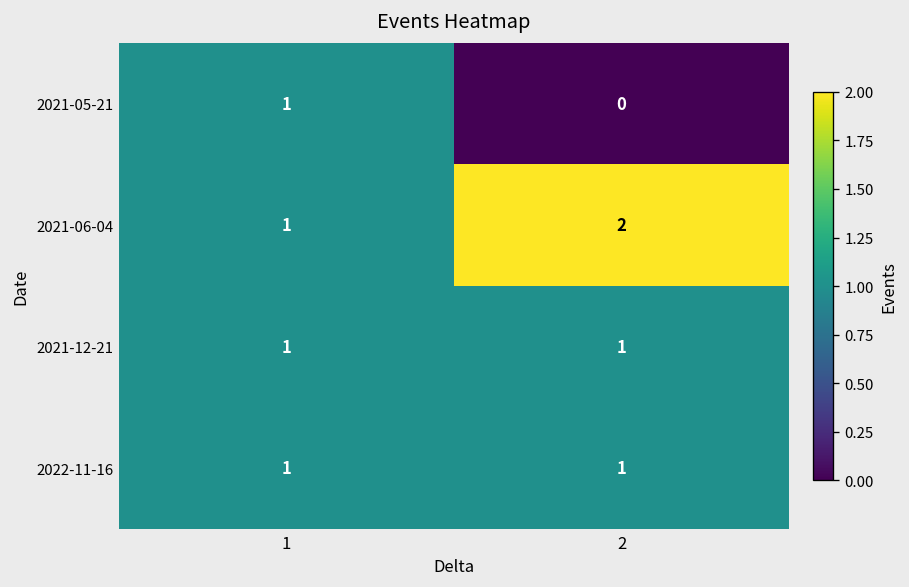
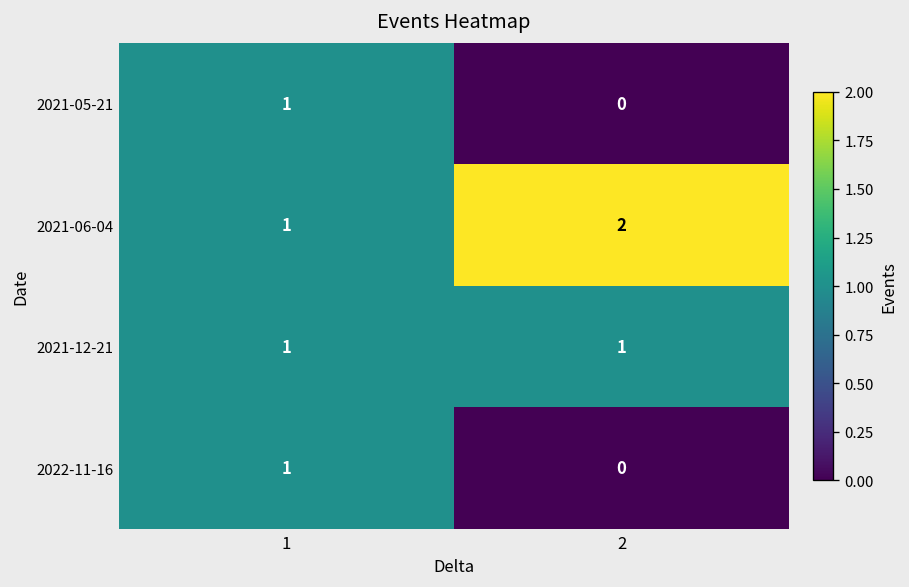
2022-11-16, 2: 1 -> 0
